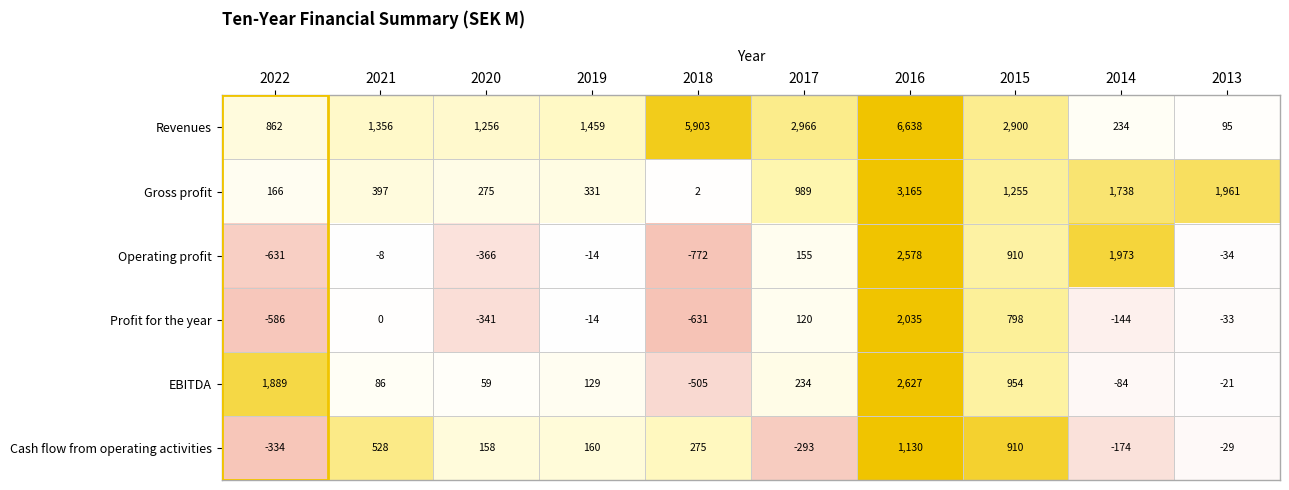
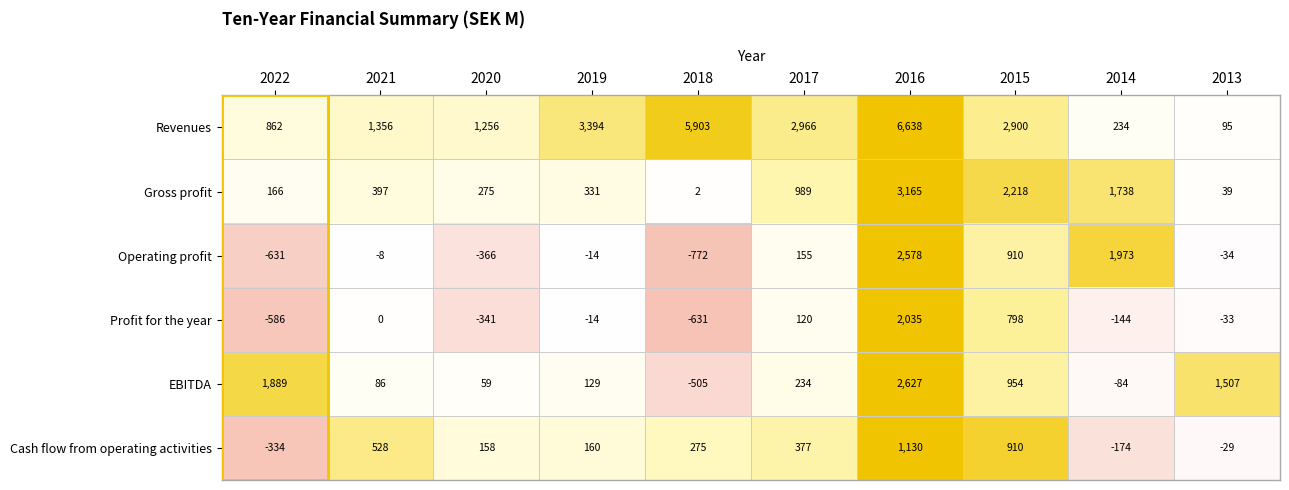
Revenues, 2019: 1,459 -> 3,394
Gross profit, 2015: 1,255 -> 2,218
Gross profit, 2013: 1,961 -> 39
EBITDA, 2013: -21 -> 1,507
Cash flow from operating activities, 2017: -293 -> 377
